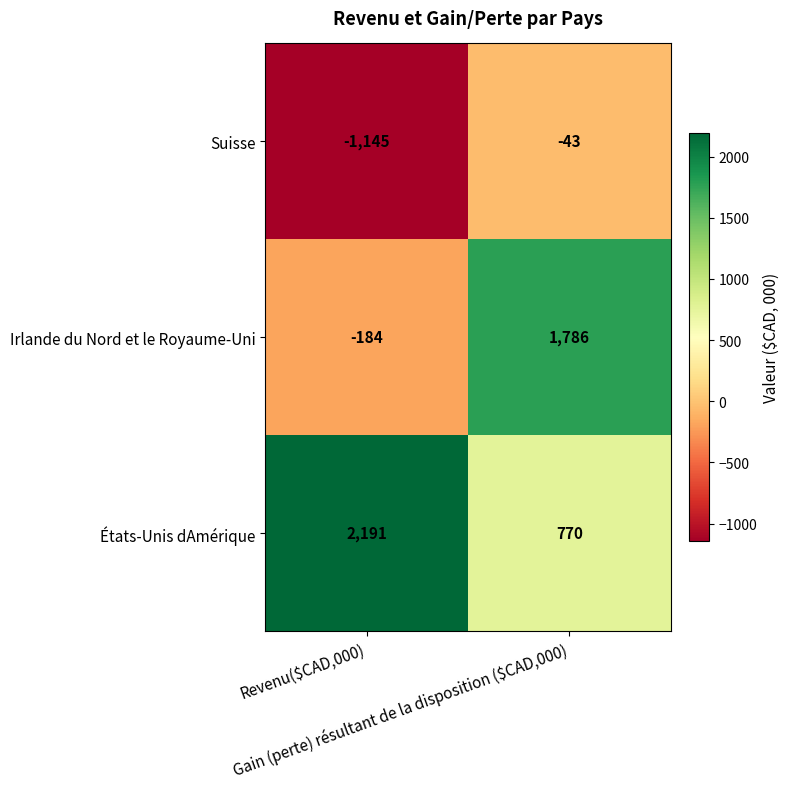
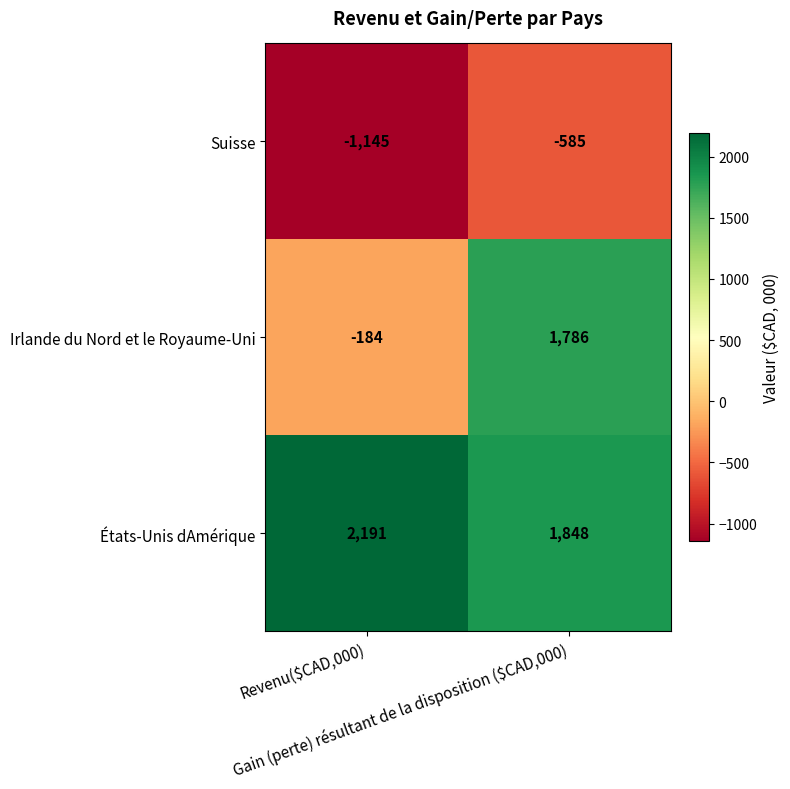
Suisse, Gain (perte) résultant de la disposition ($CAD,000): -43 -> -585
États-Unis dAmérique, Gain (perte) résultant de la disposition ($CAD,000): 770 -> 1,848
